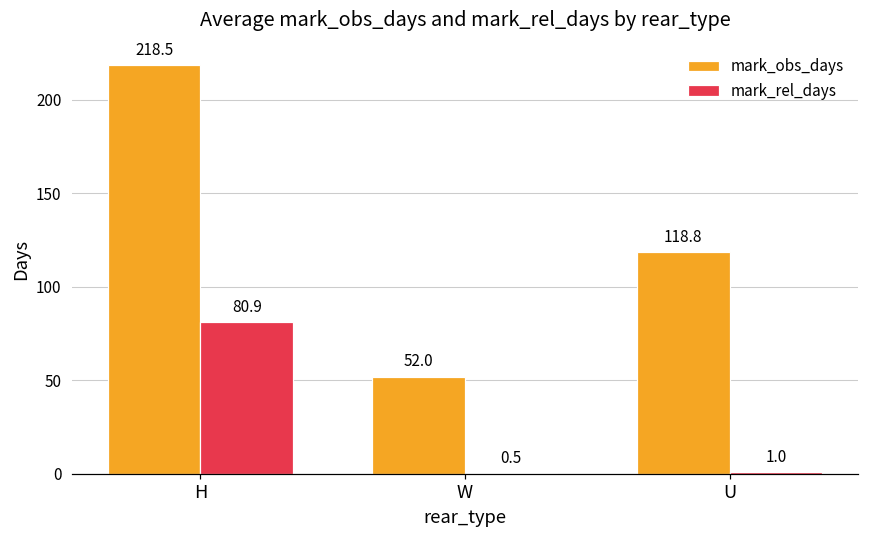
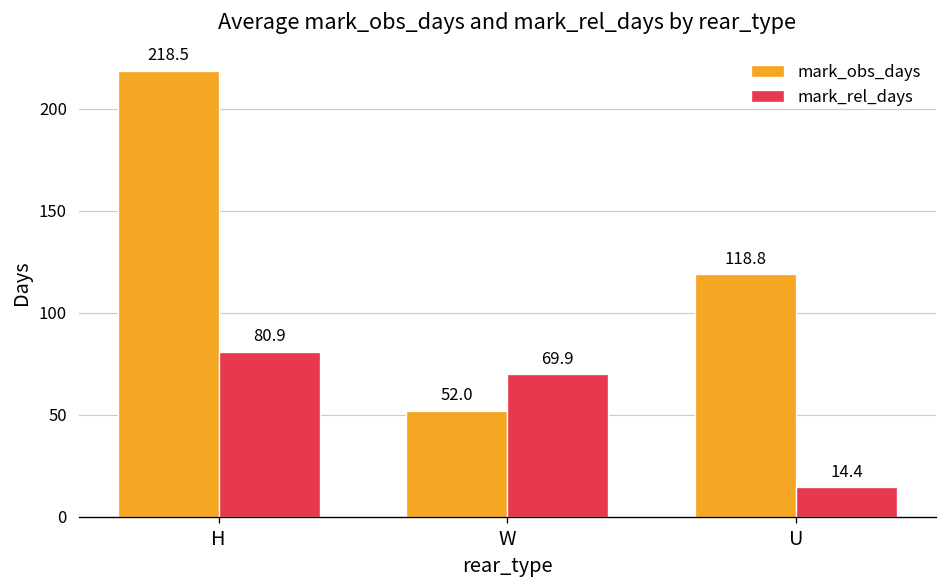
mark_rel_days, W: 0.5 -> 69.9
mark_rel_days, U: 1.0 -> 14.4
